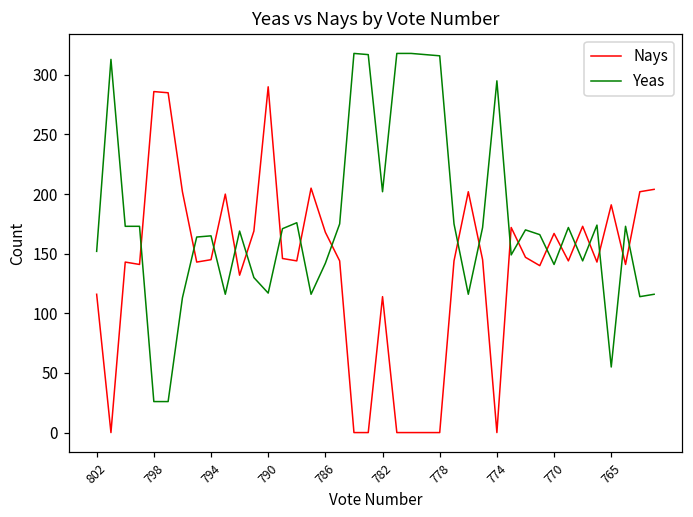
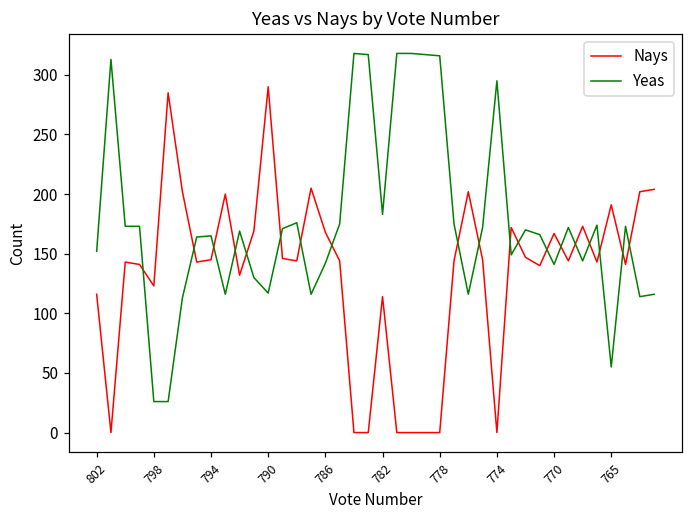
Nays, 798: 286 -> 123
Yeas, 782: 202 -> 183
